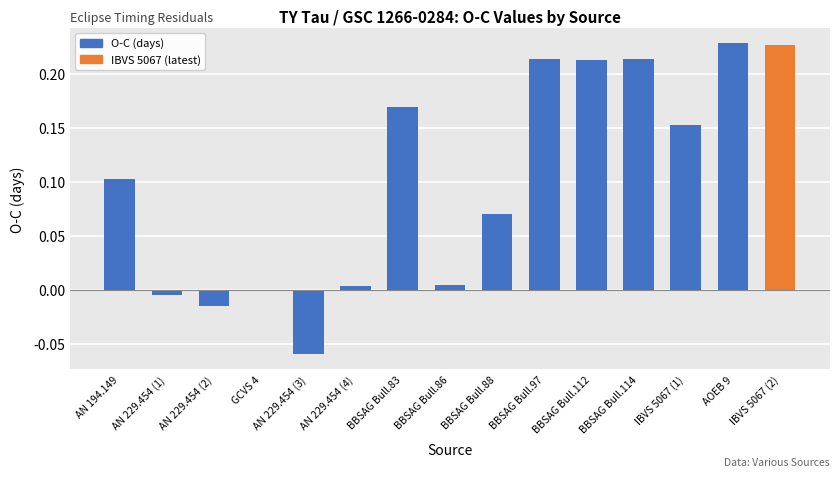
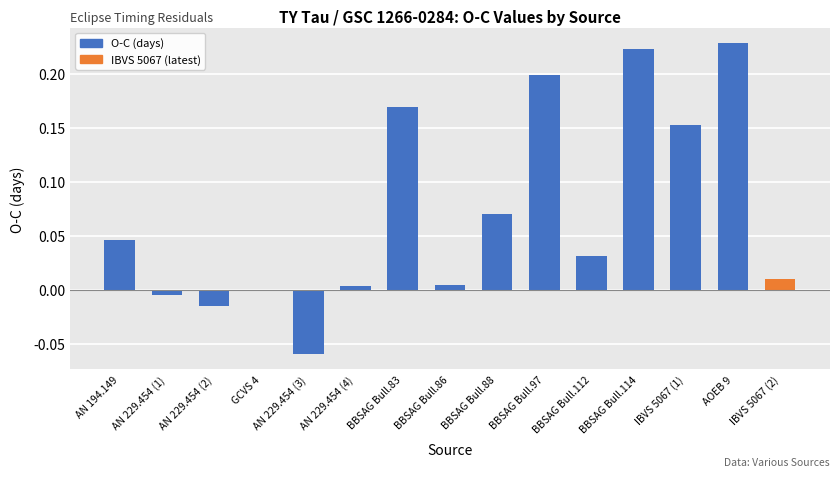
AN 194.149: 0.102 -> 0.046
BBSAG Bull.97: 0.213 -> 0.198
BBSAG Bull.112: 0.213 -> 0.031
BBSAG Bull.114: 0.213 -> 0.223
IBVS 5067 (2): 0.227 -> 0.010
